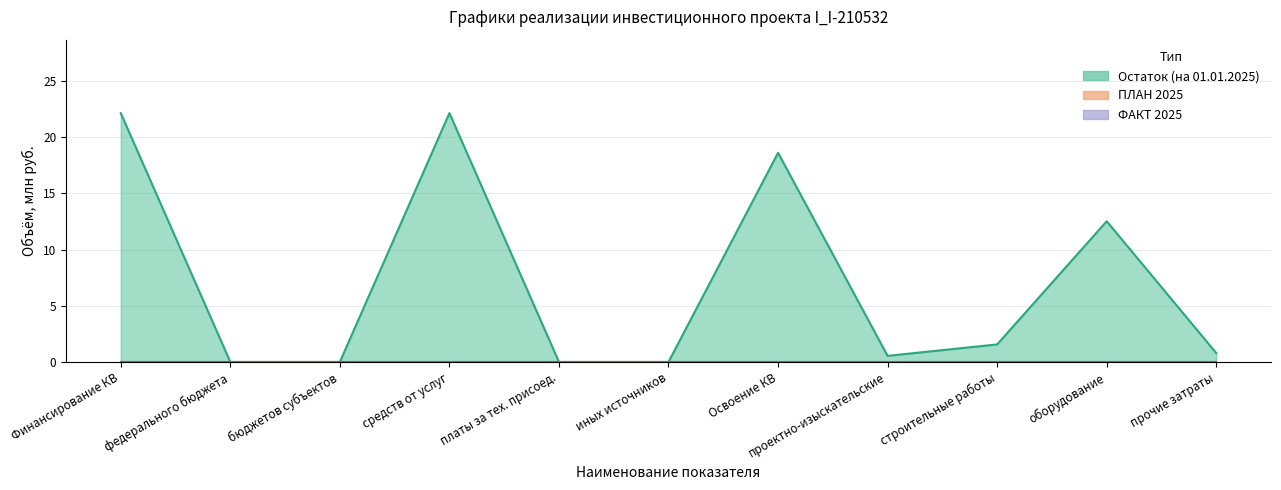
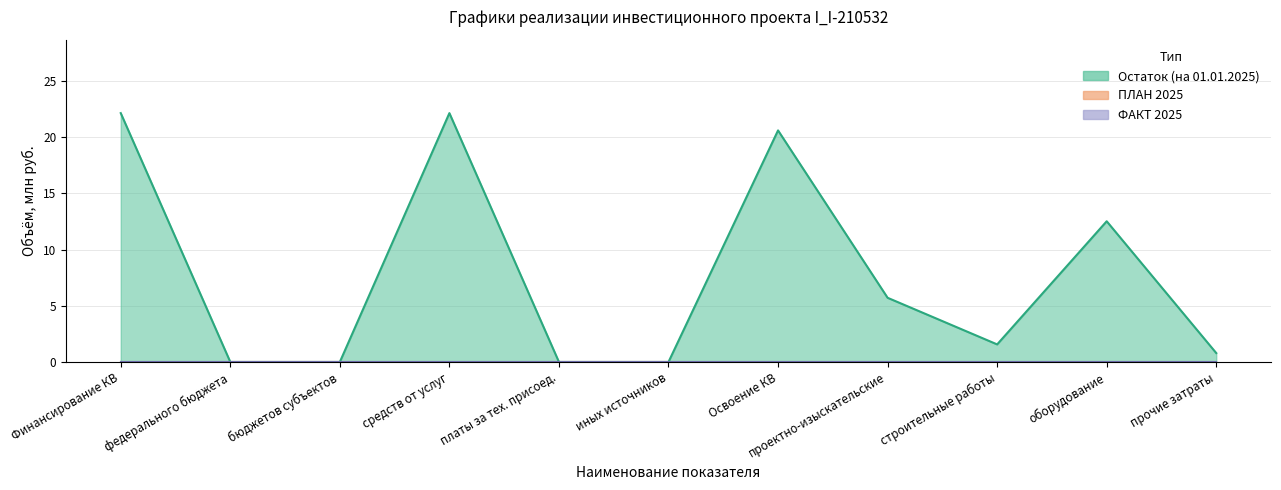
Остаток (на 01.01.2025), Освоение КВ: 18.6 -> 20.6
Остаток (на 01.01.2025), проектно-изыскательские: 0.5 -> 5.7
